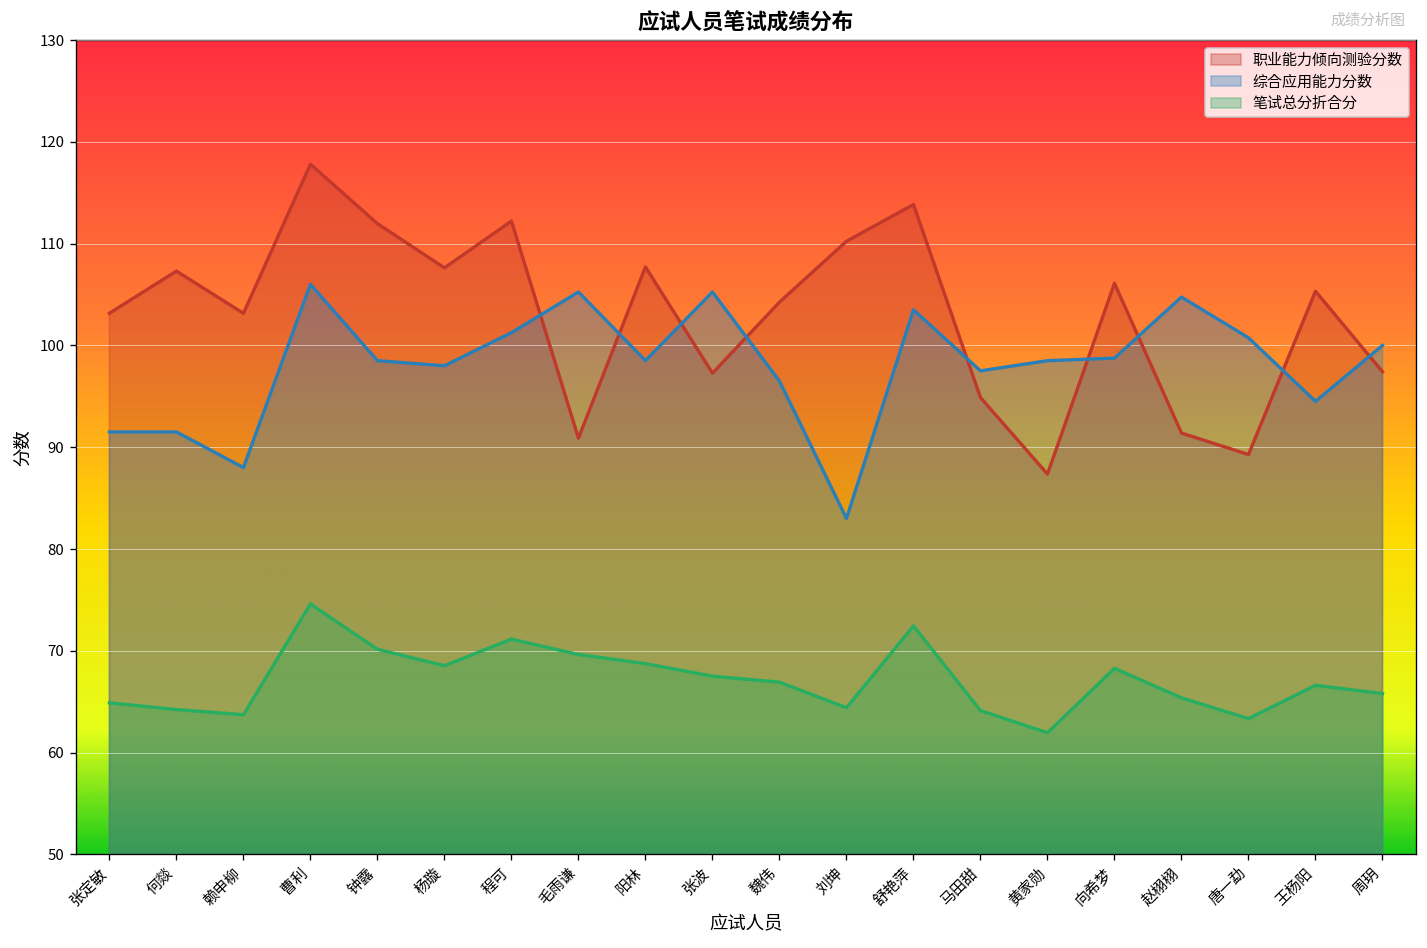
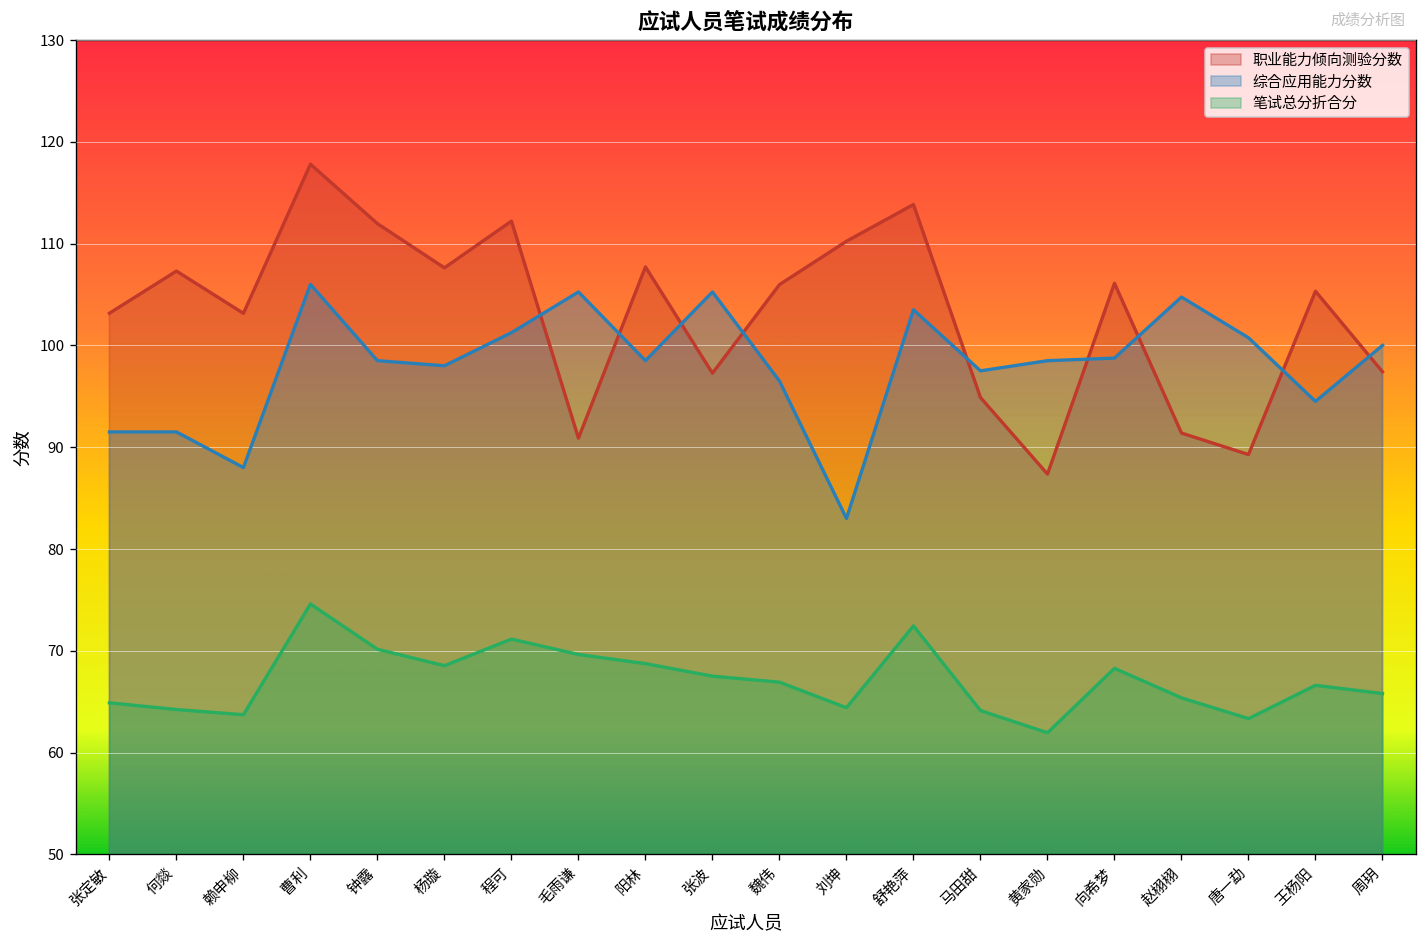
职业能力倾向测验分数, 魏伟: 104 -> 106
